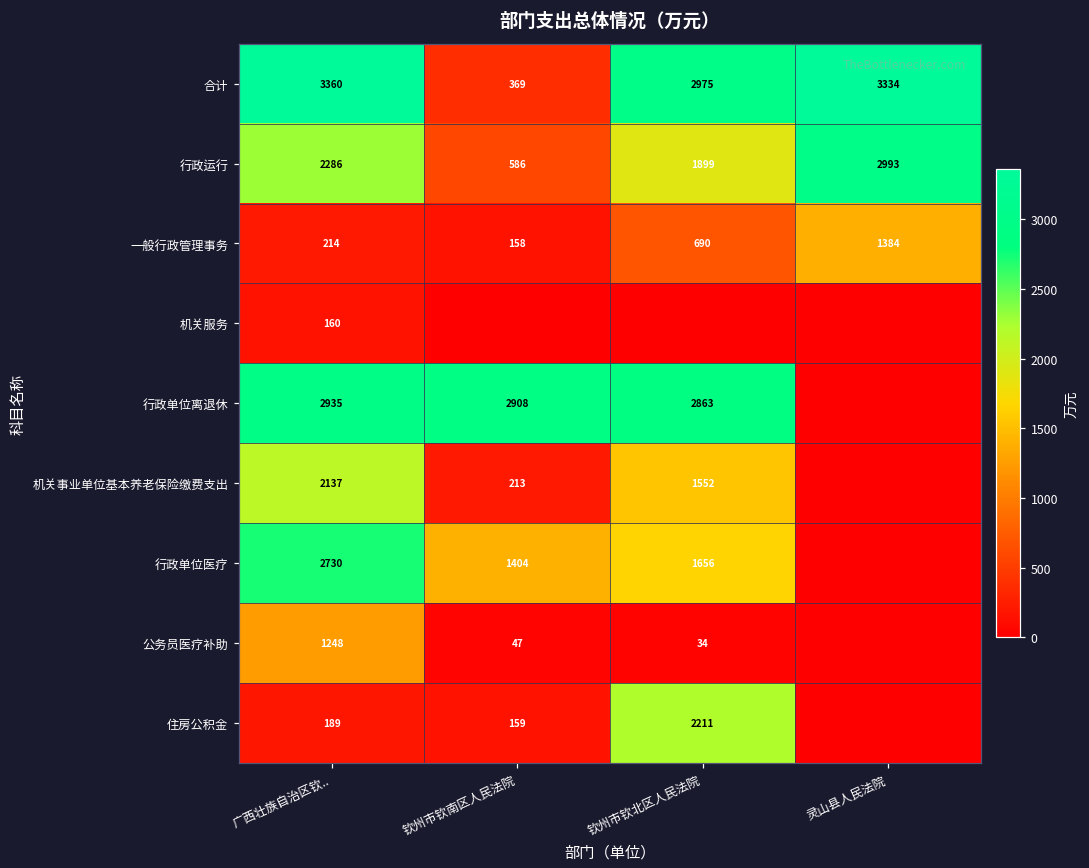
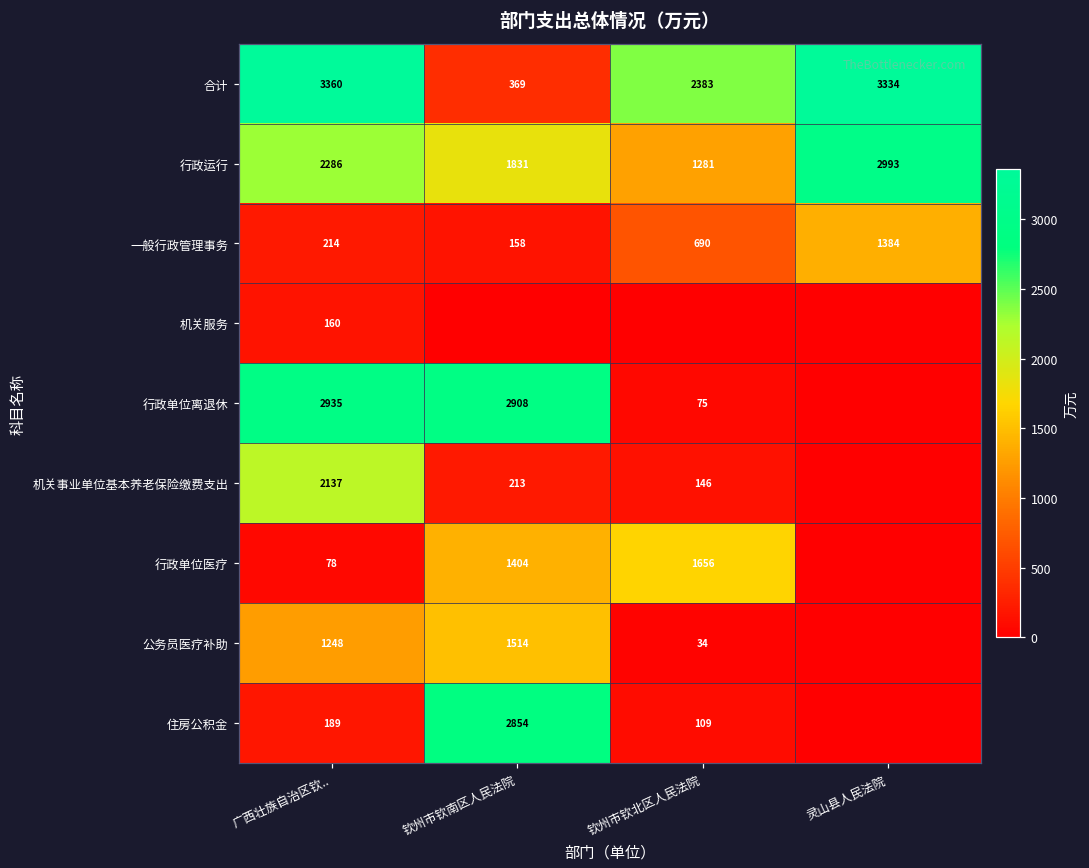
合计, 钦州市钦北区人民法院: 2975 -> 2383
行政运行, 钦州市钦南区人民法院: 586 -> 1831
行政运行, 钦州市钦北区人民法院: 1899 -> 1281
行政单位离退休, 钦州市钦北区人民法院: 2863 -> 75
机关事业单位基本养老保险缴费支出, 钦州市钦北区人民法院: 1552 -> 146
行政单位医疗, 广西壮族自治区钦..: 2730 -> 78
公务员医疗补助, 钦州市钦南区人民法院: 47 -> 1514
住房公积金, 钦州市钦南区人民法院: 159 -> 2854
住房公积金, 钦州市钦北区人民法院: 2211 -> 109
